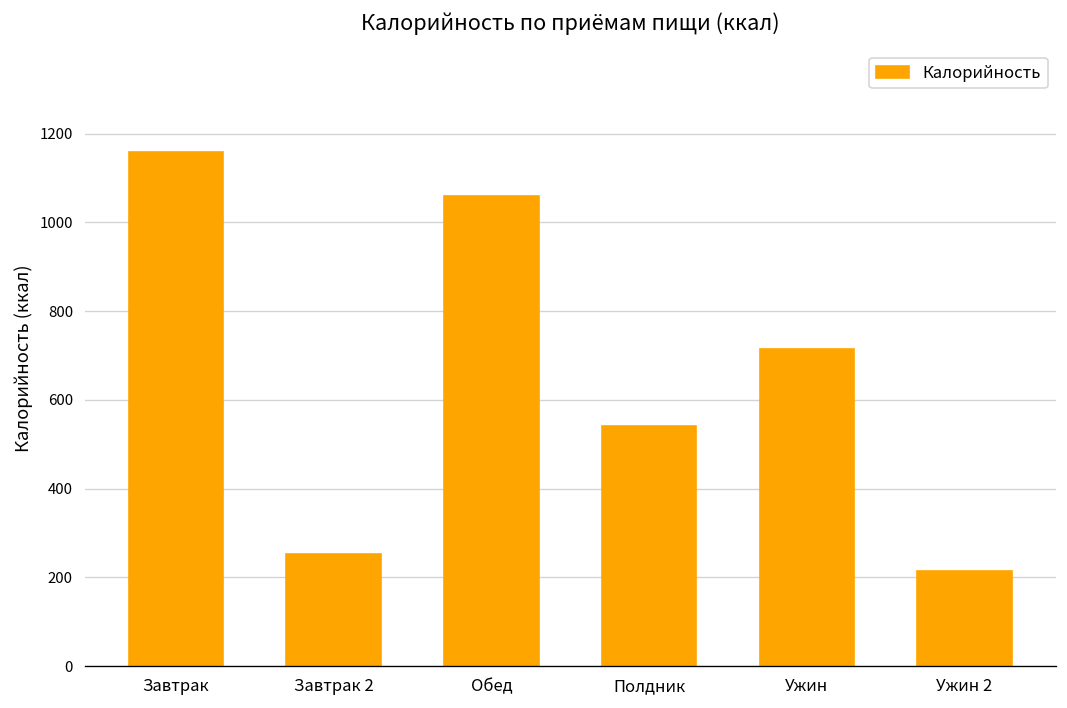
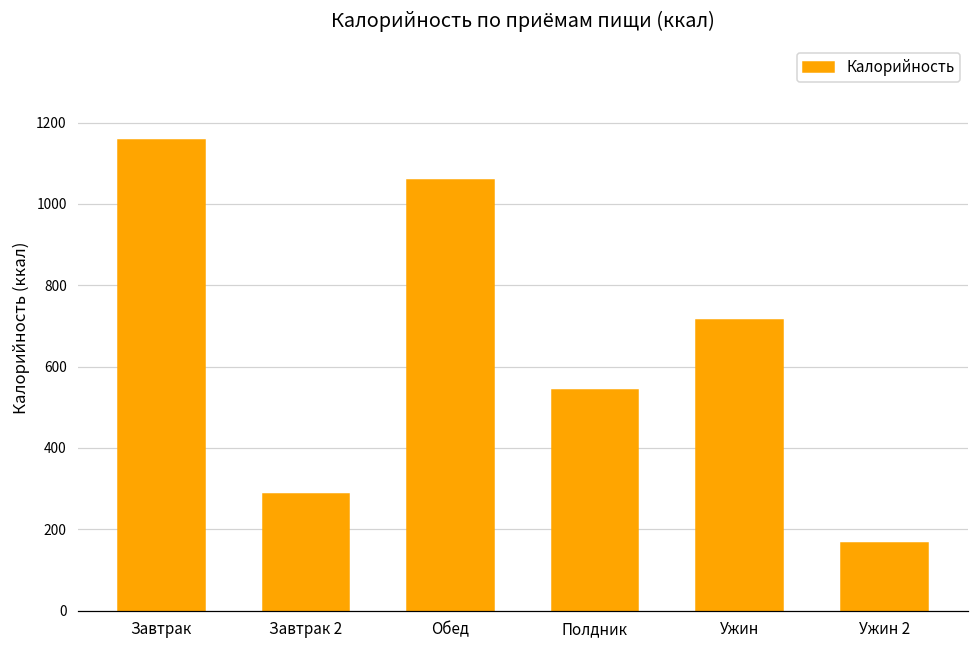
Завтрак 2: 250 -> 290
Ужин 2: 220 -> 170
